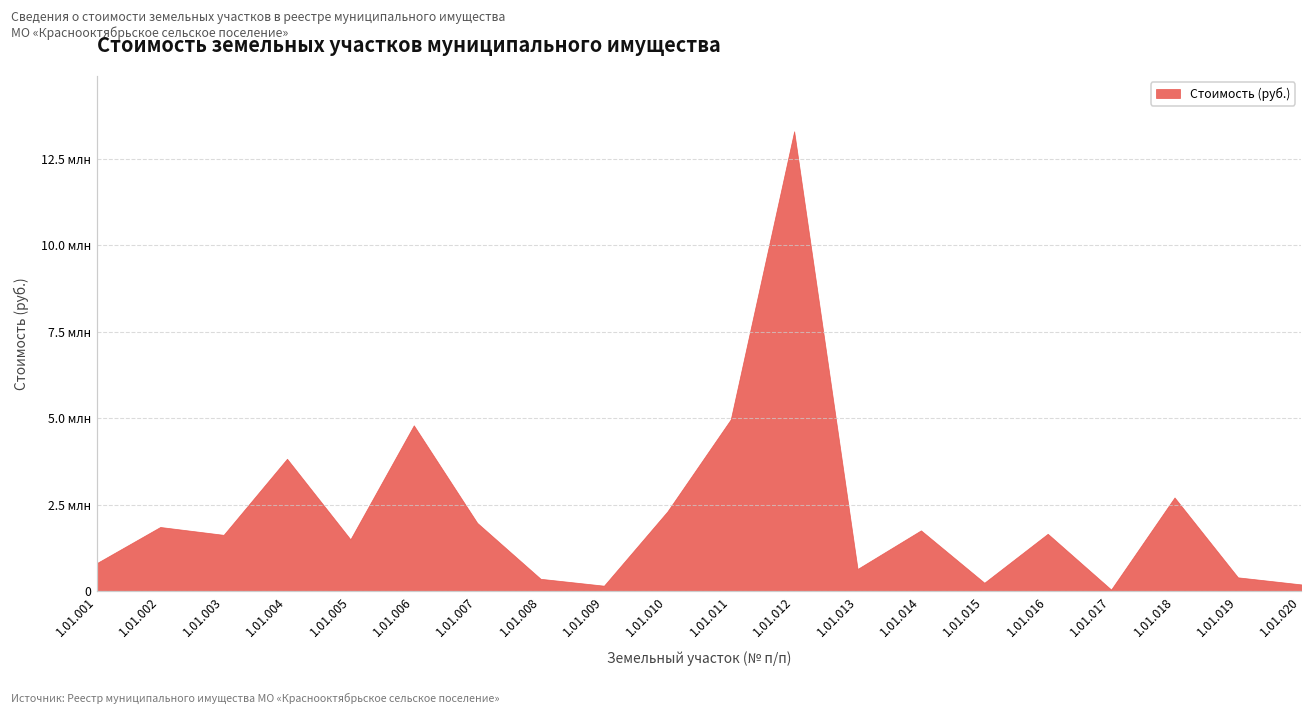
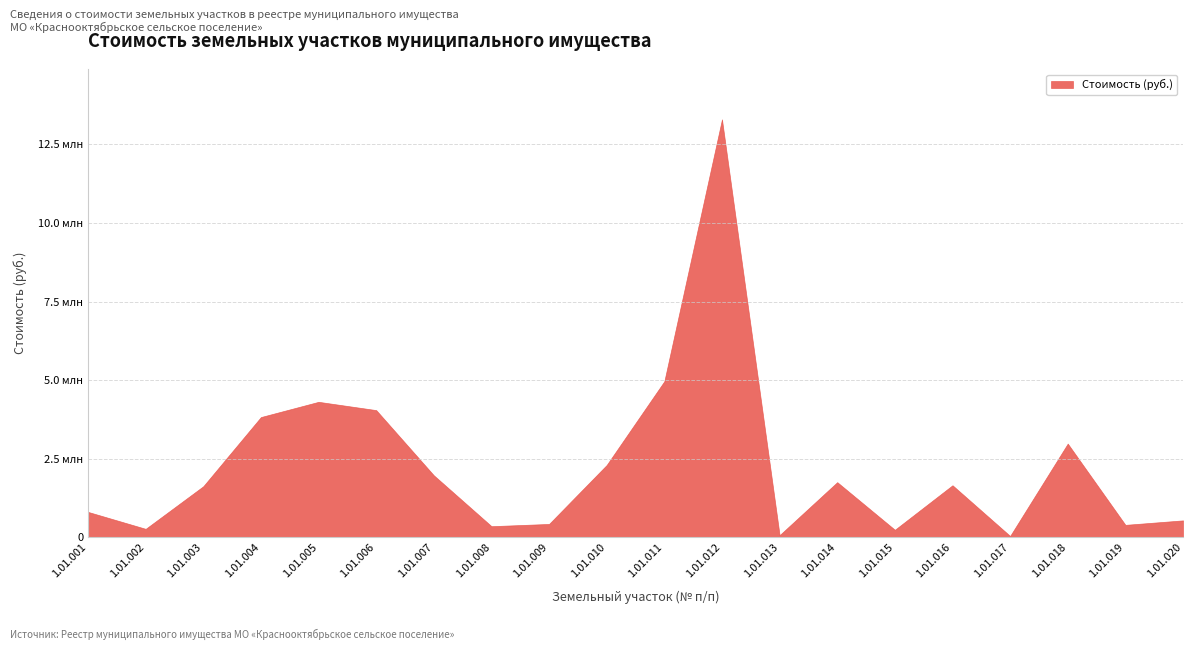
1.01.002: 1.8 млн -> 0.3 млн
1.01.005: 1.5 млн -> 4.3 млн
1.01.006: 4.8 млн -> 4.0 млн
1.01.009: 0.2 млн -> 0.4 млн
1.01.013: 0.6 млн -> 0.1 млн
1.01.018: 2.7 млн -> 3.0 млн
1.01.020: 0.2 млн -> 0.5 млн
